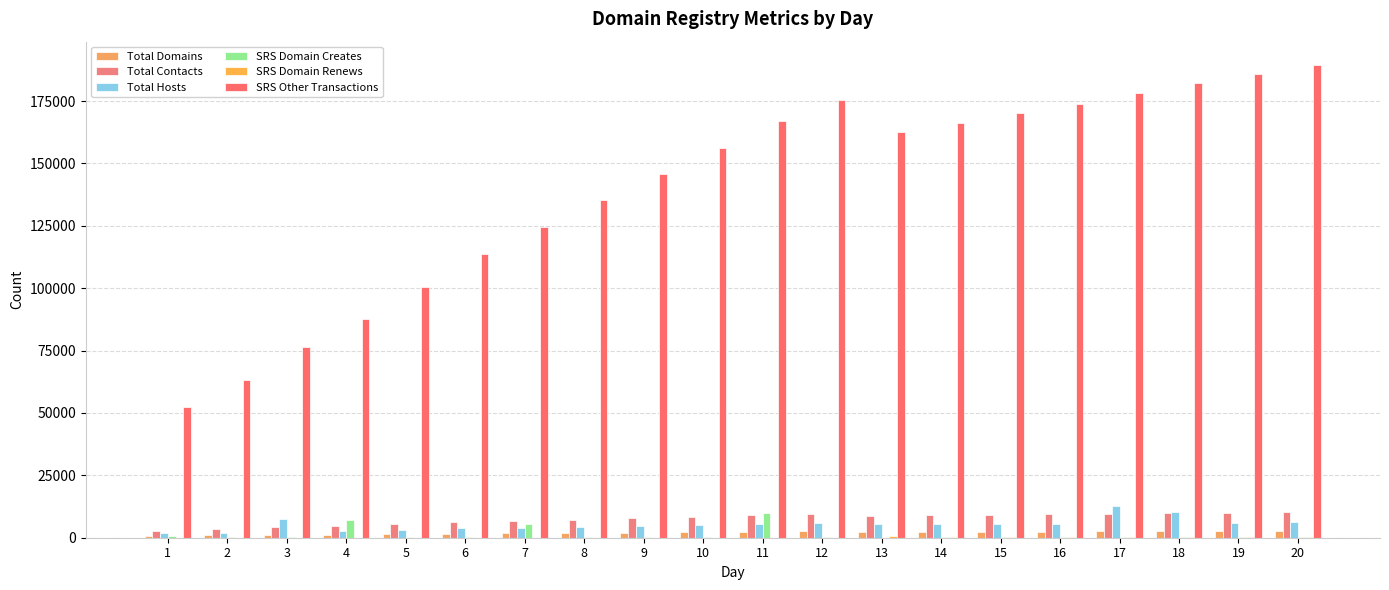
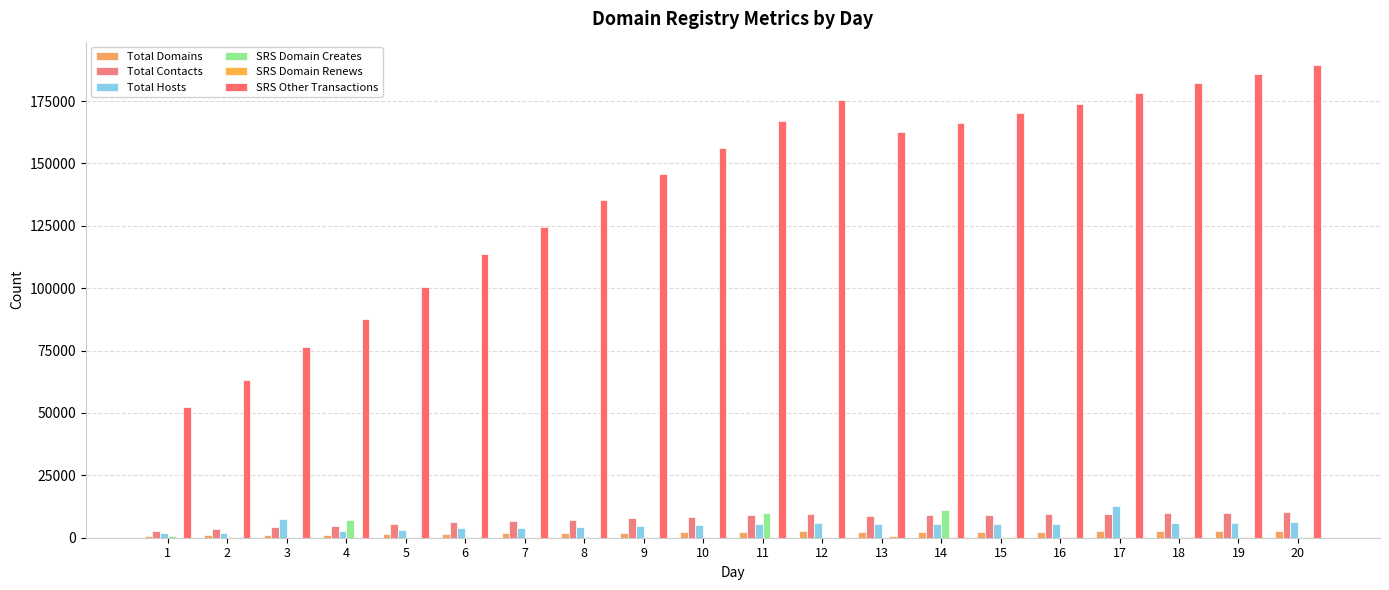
SRS Domain Creates, 7: 6000 -> 0
SRS Domain Creates, 14: 0 -> 11000
Total Hosts, 18: 10000 -> 6000
